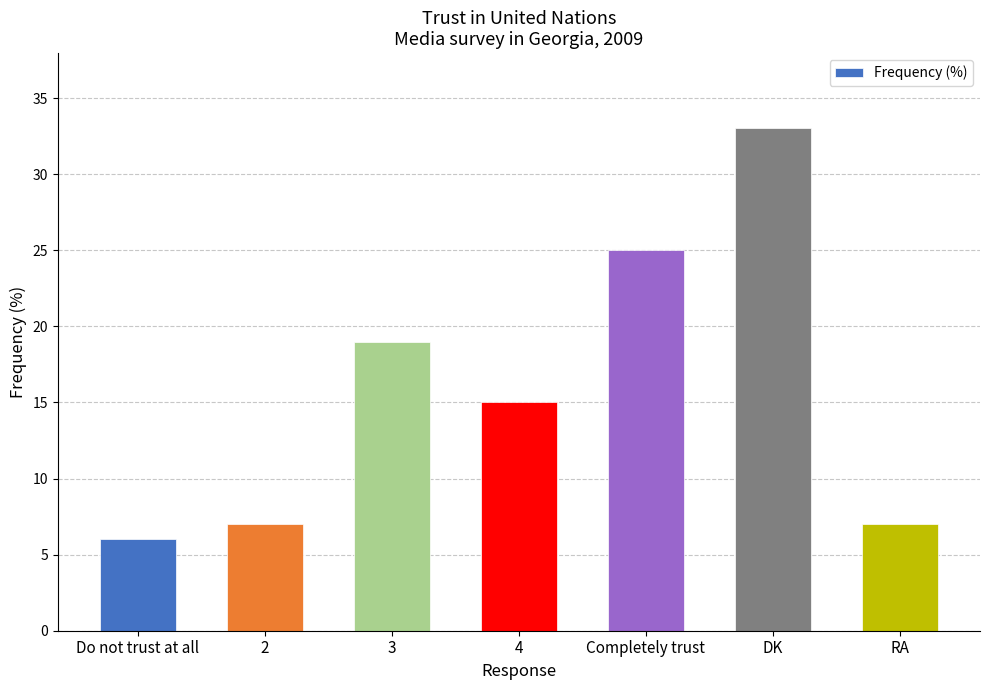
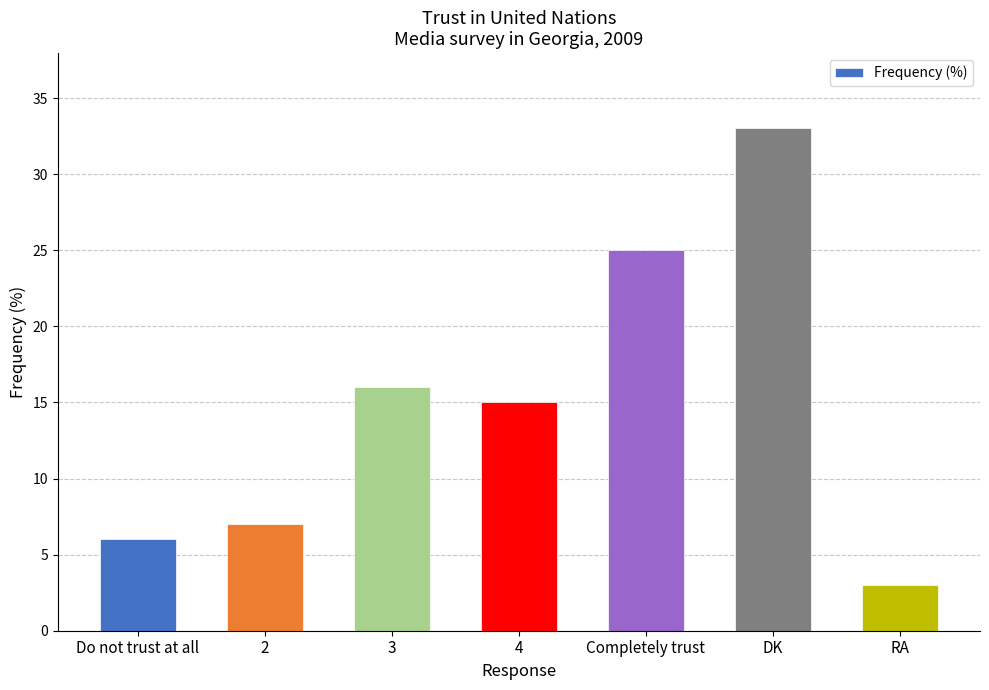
3: 19 -> 16
RA: 7 -> 3
